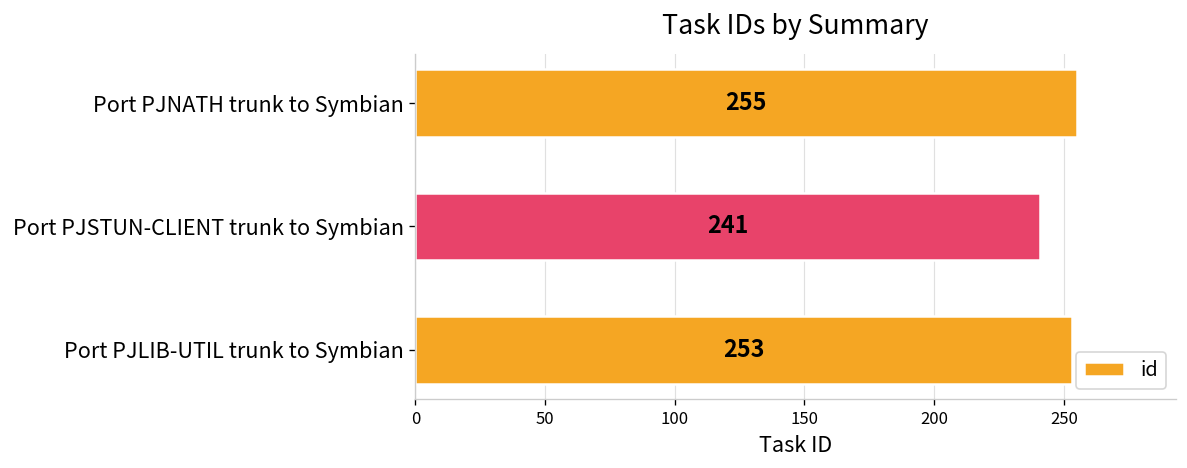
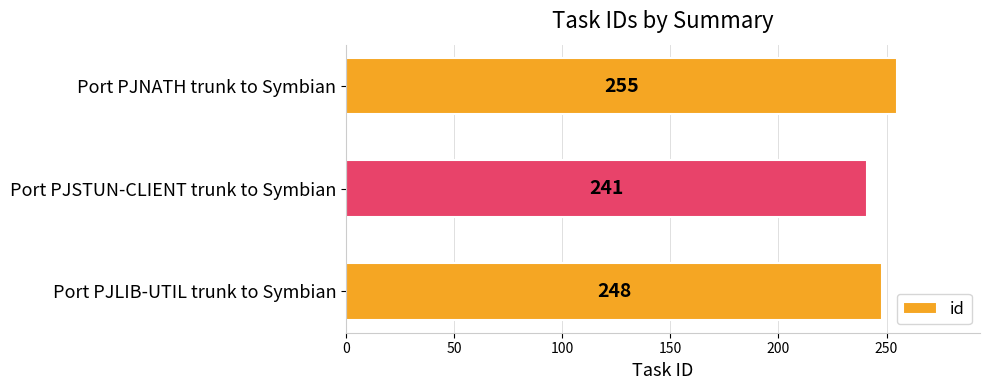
Port PJLIB-UTIL trunk to Symbian: 253 -> 248
